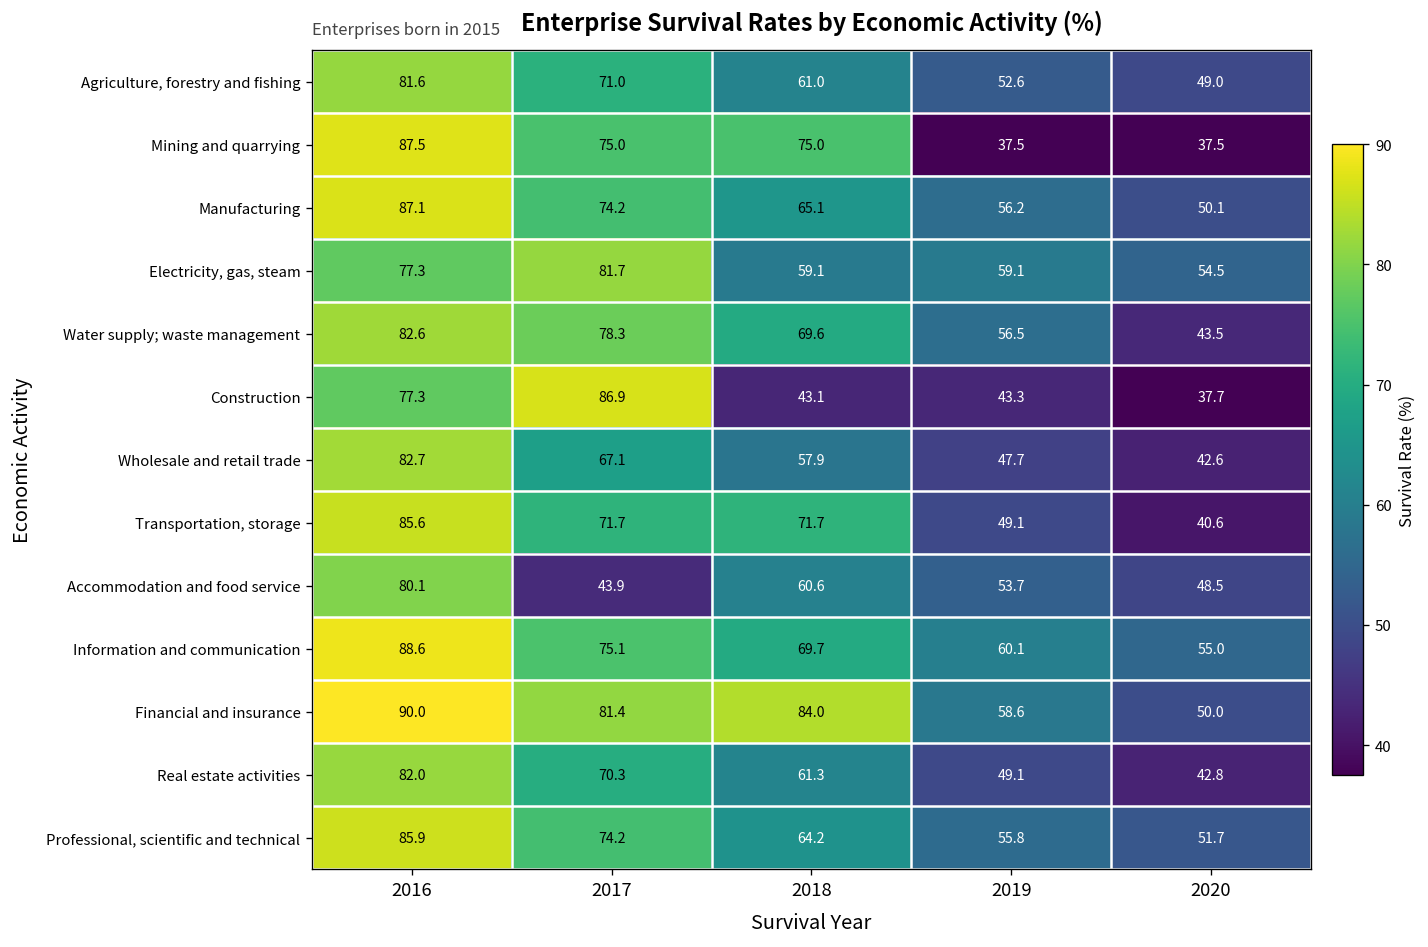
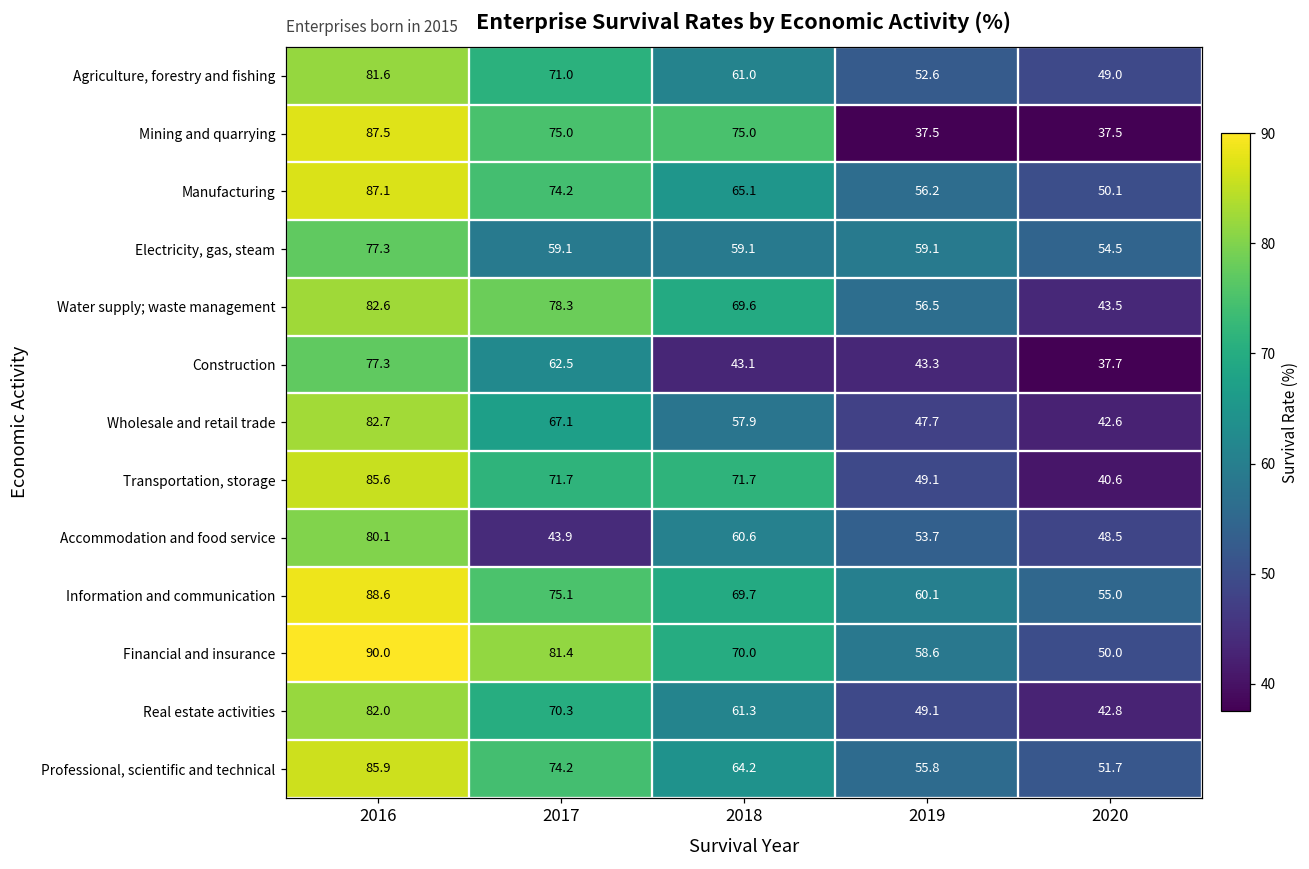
Electricity, gas, steam, 2017: 81.7 -> 59.1
Construction, 2017: 86.9 -> 62.5
Financial and insurance, 2018: 84.0 -> 70.0
